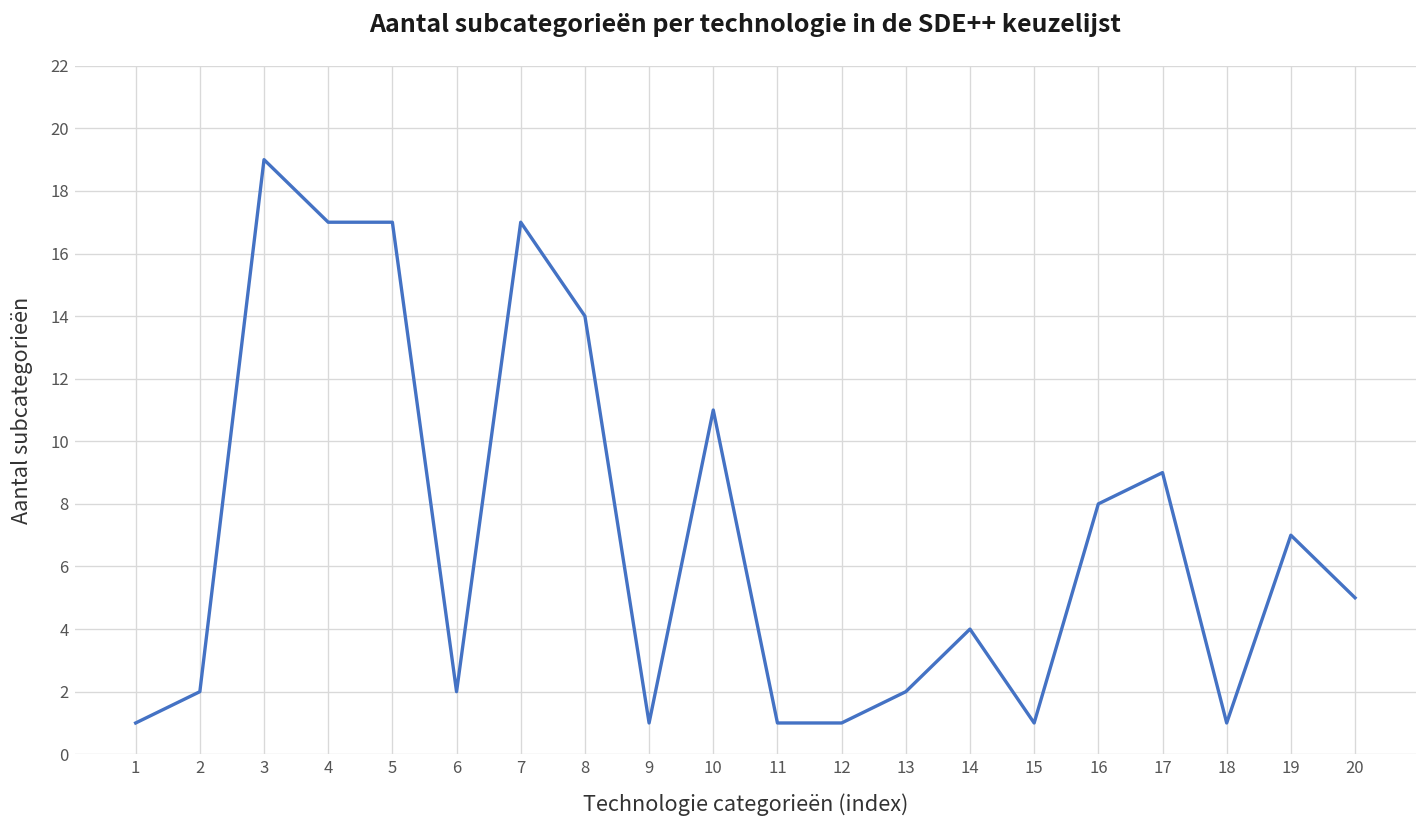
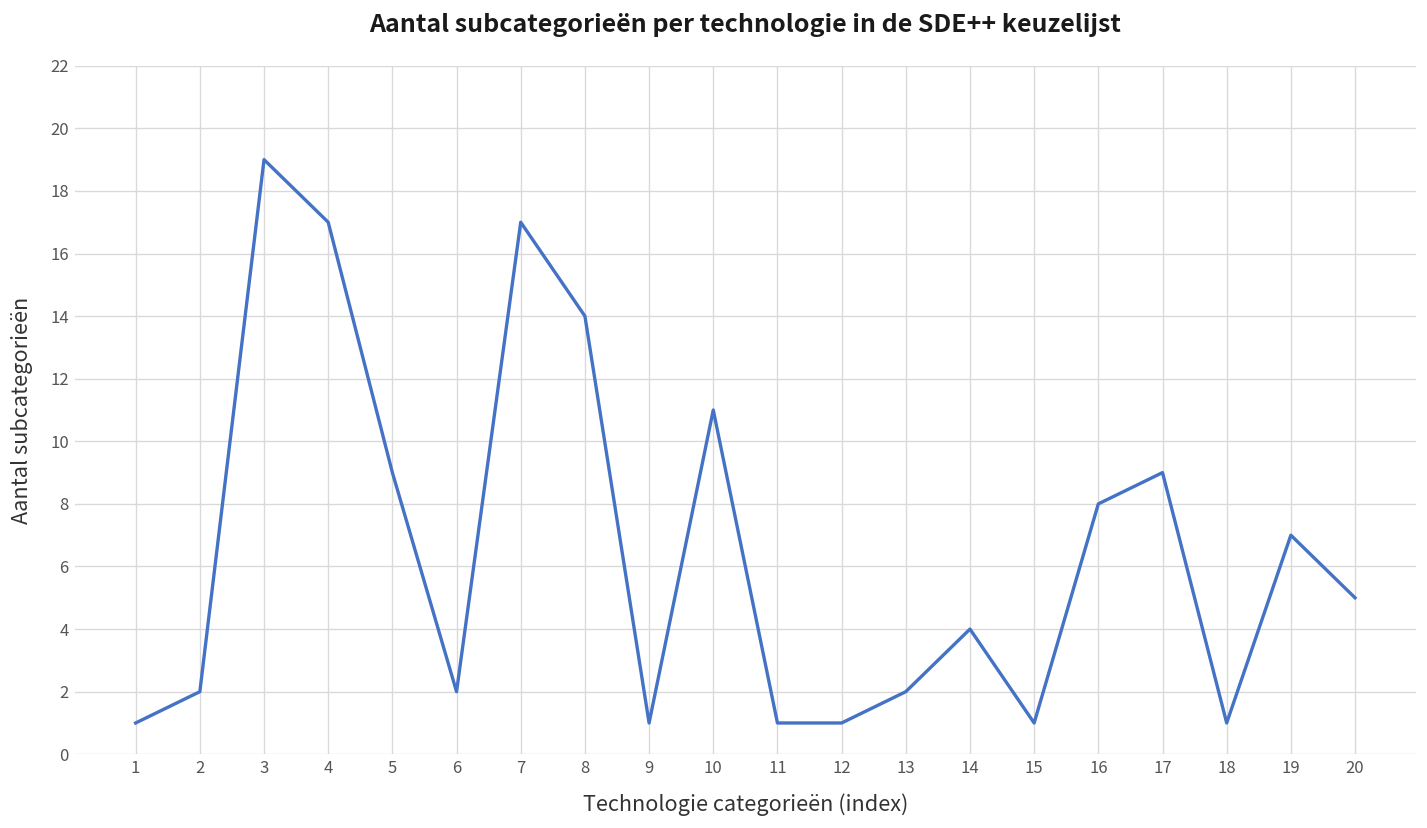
5: 17 -> 9
